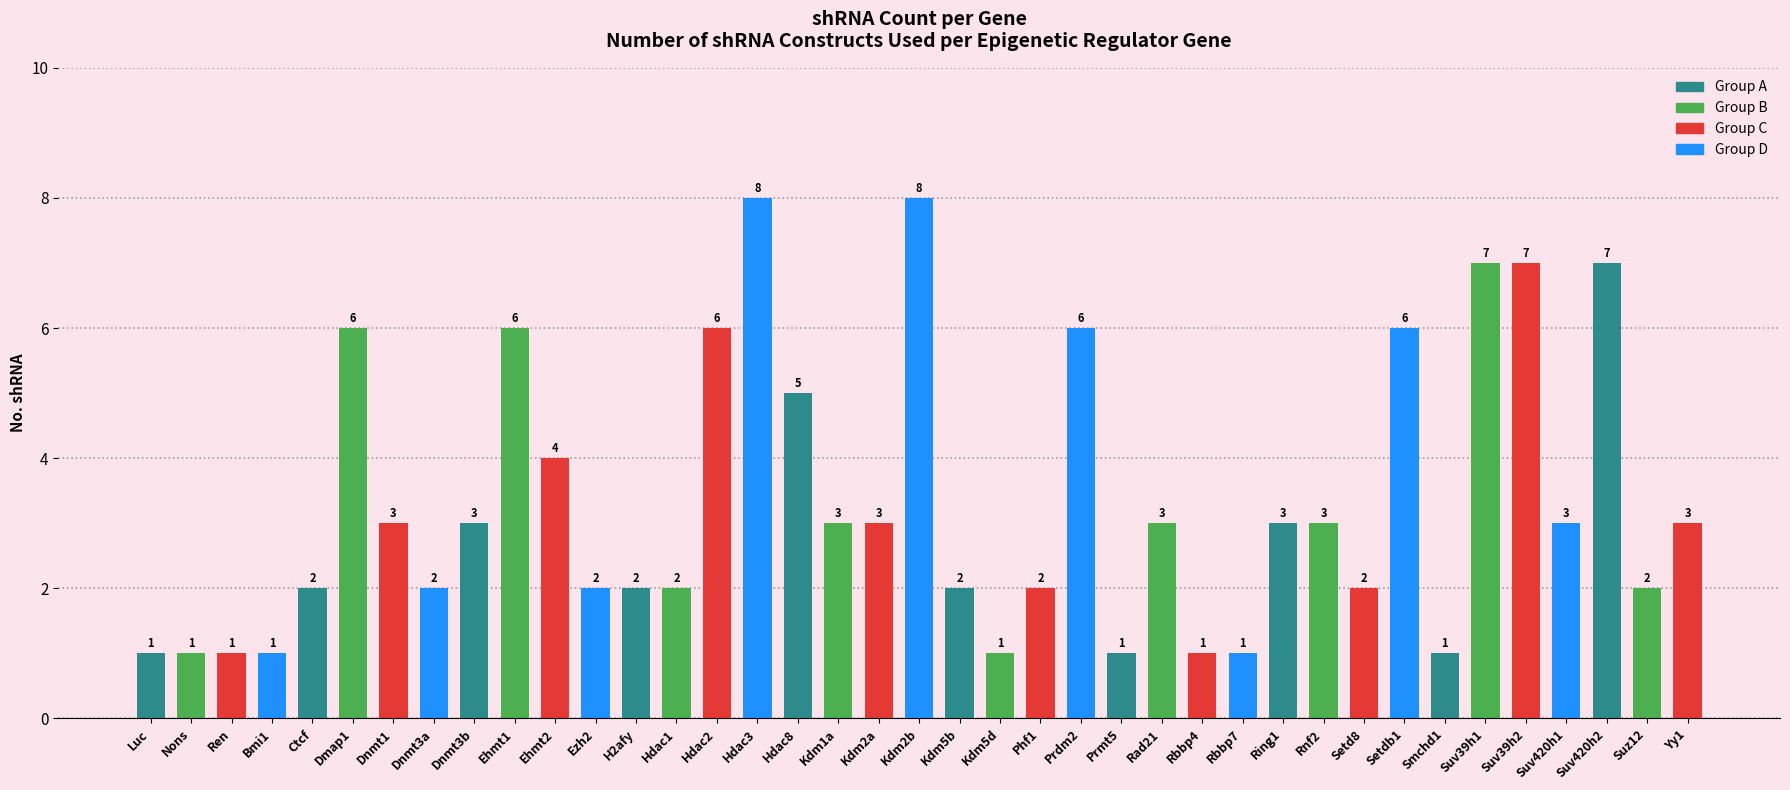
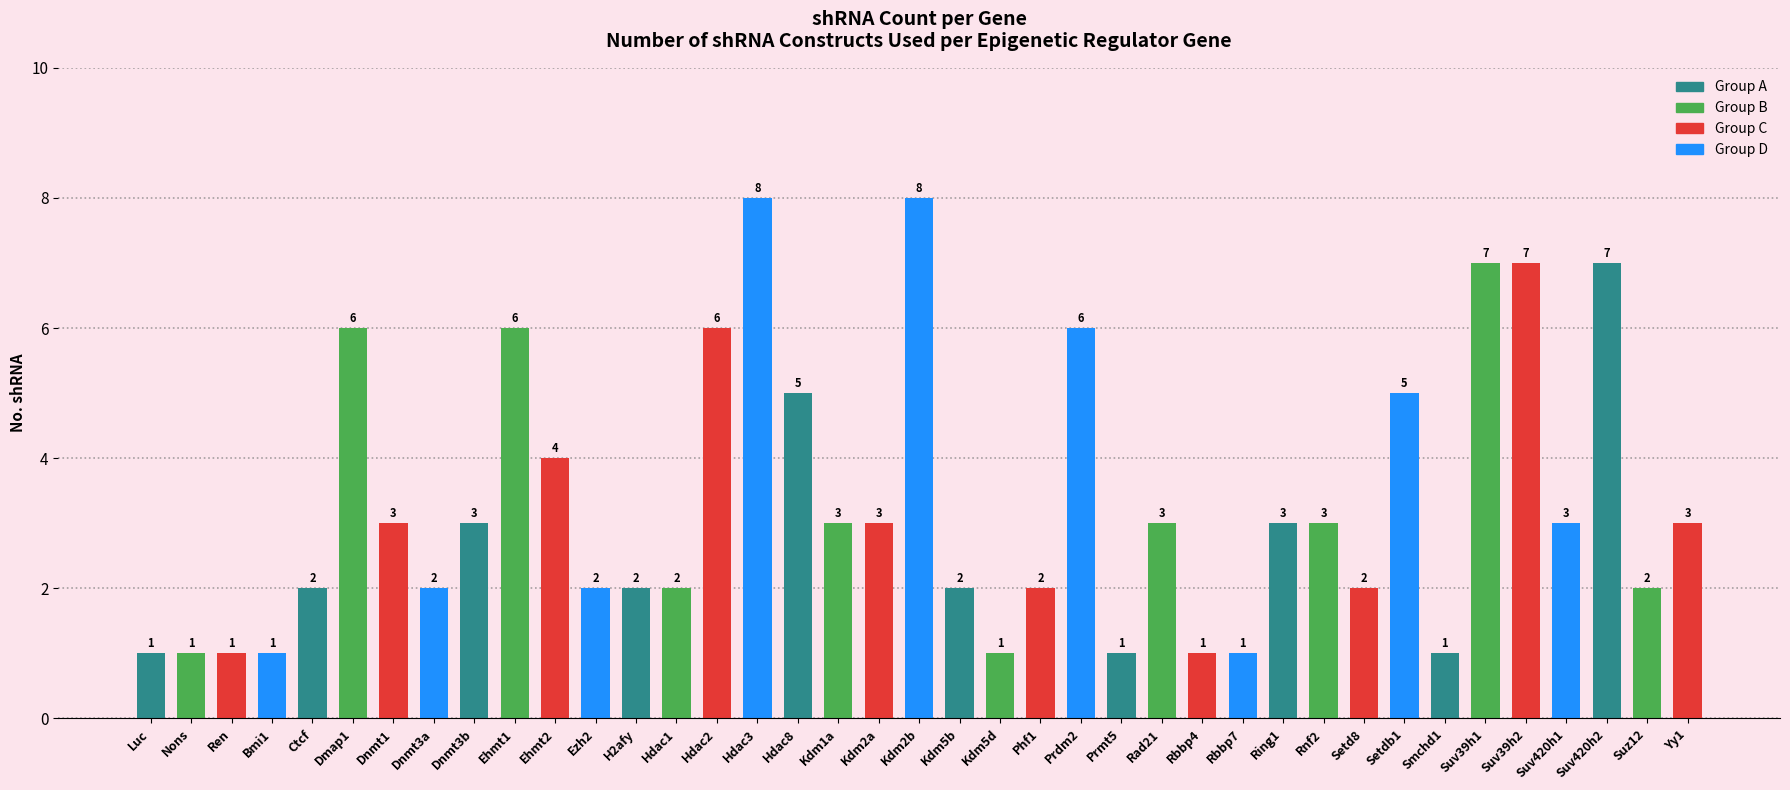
Setdb1: 6 -> 5
